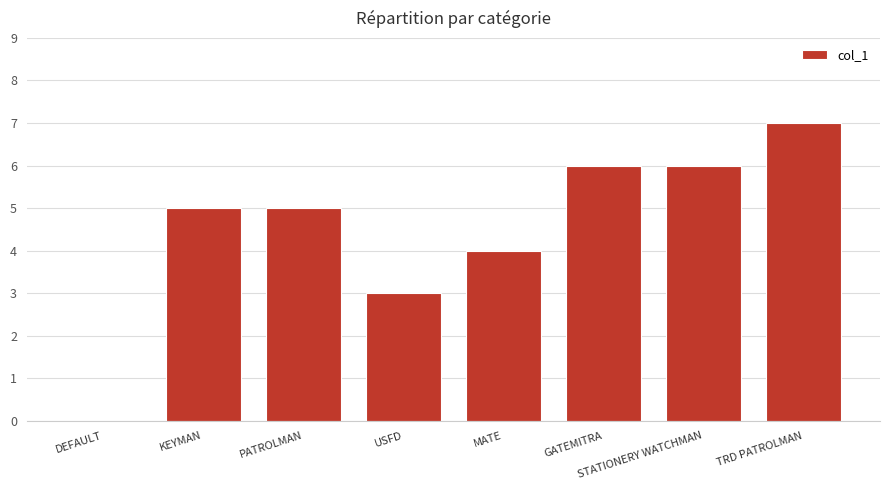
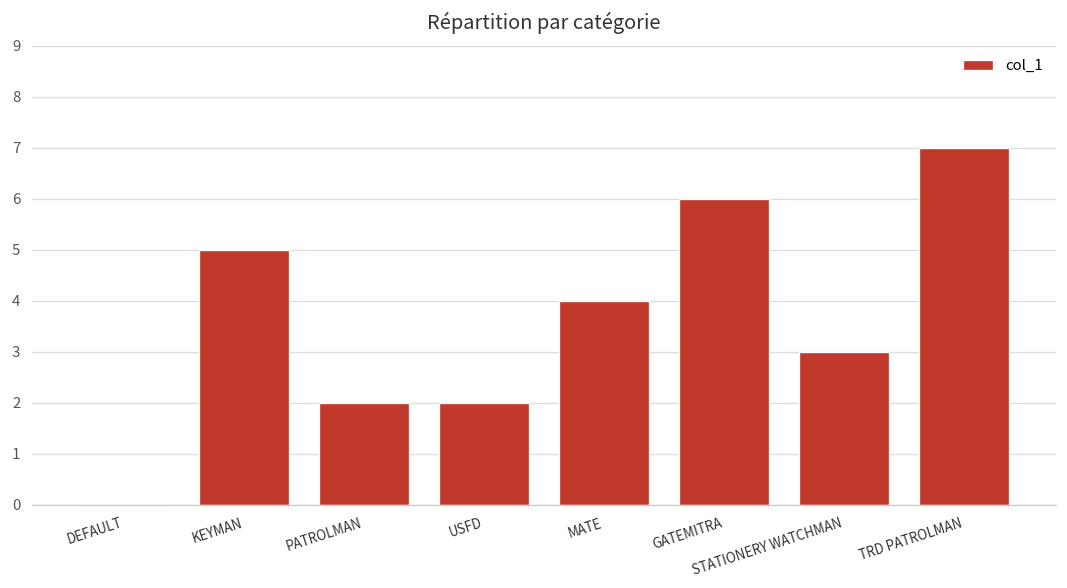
PATROLMAN: 5 -> 2
USFD: 3 -> 2
STATIONERY WATCHMAN: 6 -> 3
